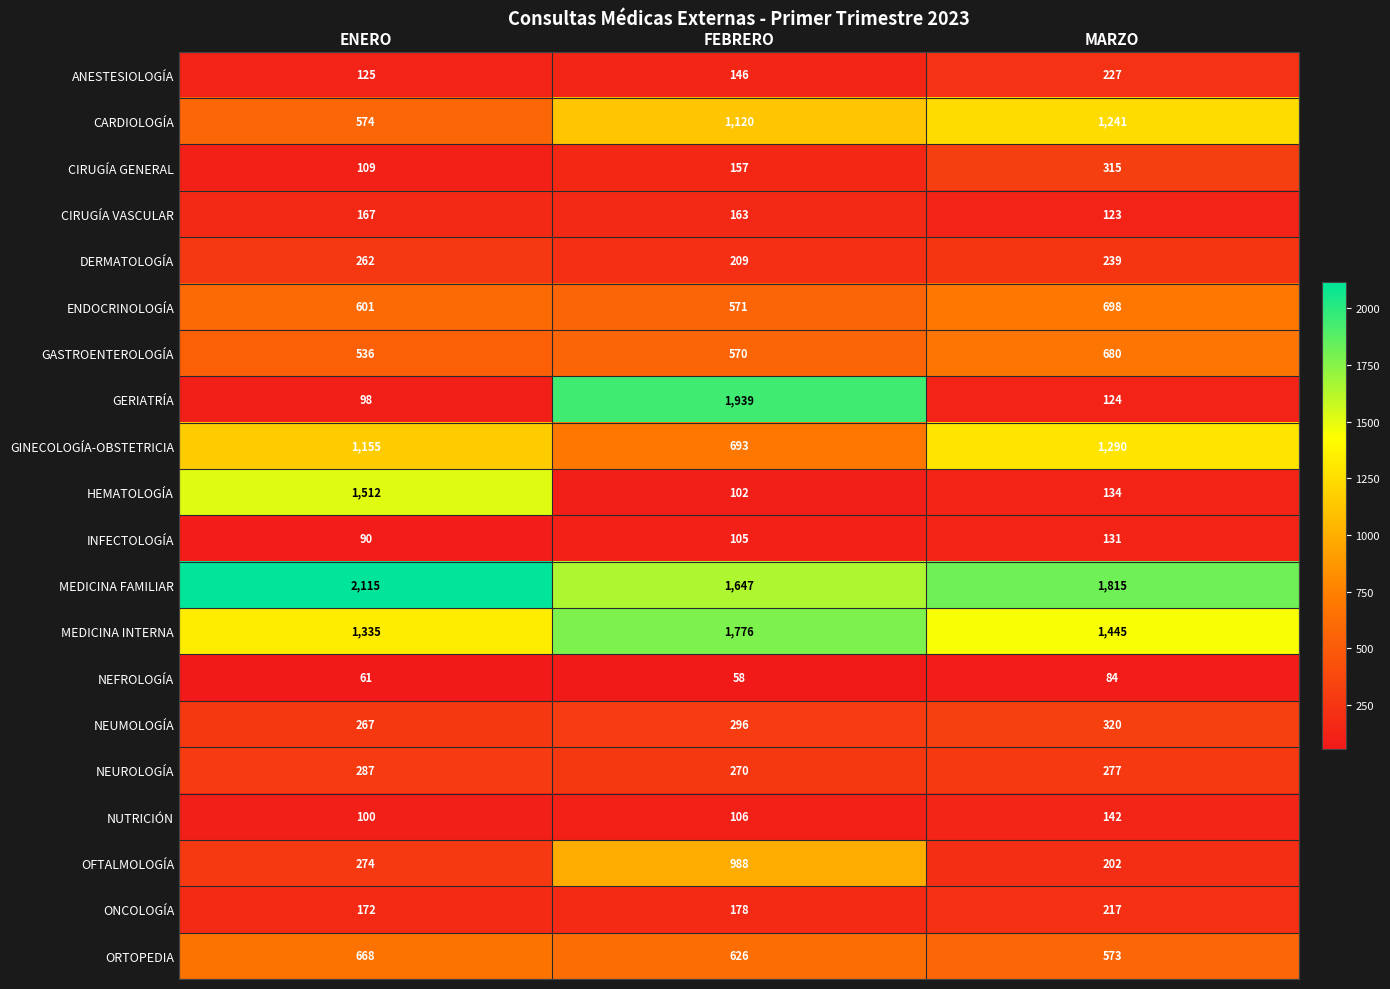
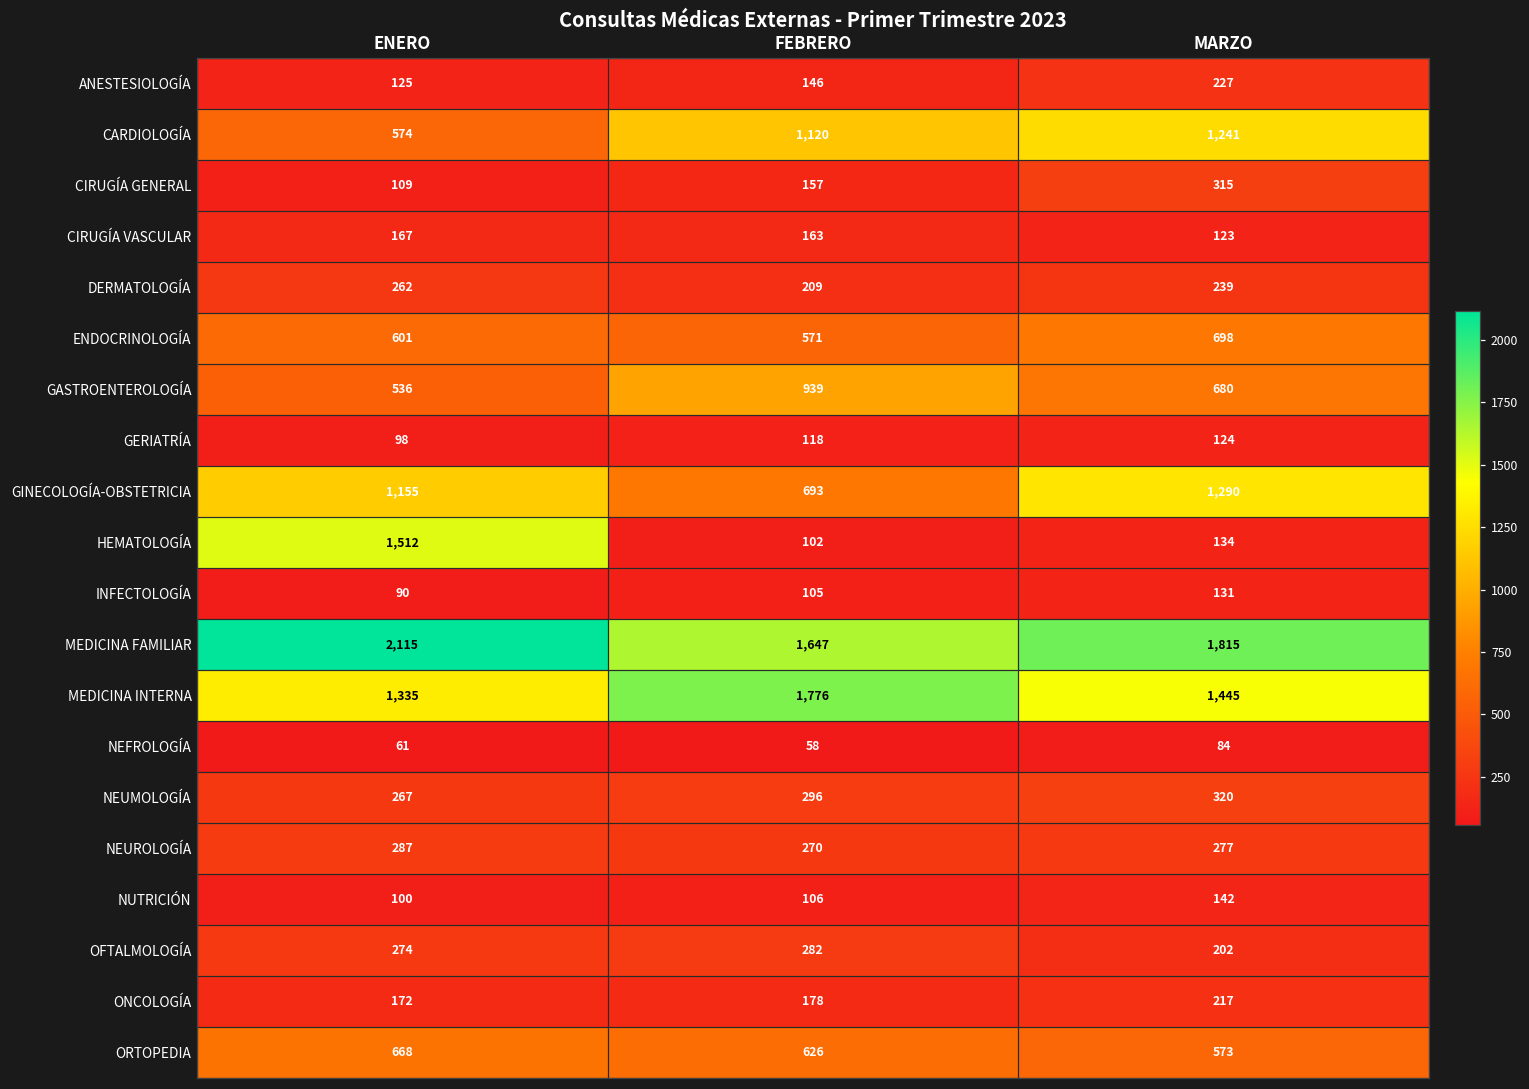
GASTROENTEROLOGÍA, FEBRERO: 570 -> 939
GERIATRÍA, FEBRERO: 1,939 -> 118
OFTALMOLOGÍA, FEBRERO: 988 -> 282
